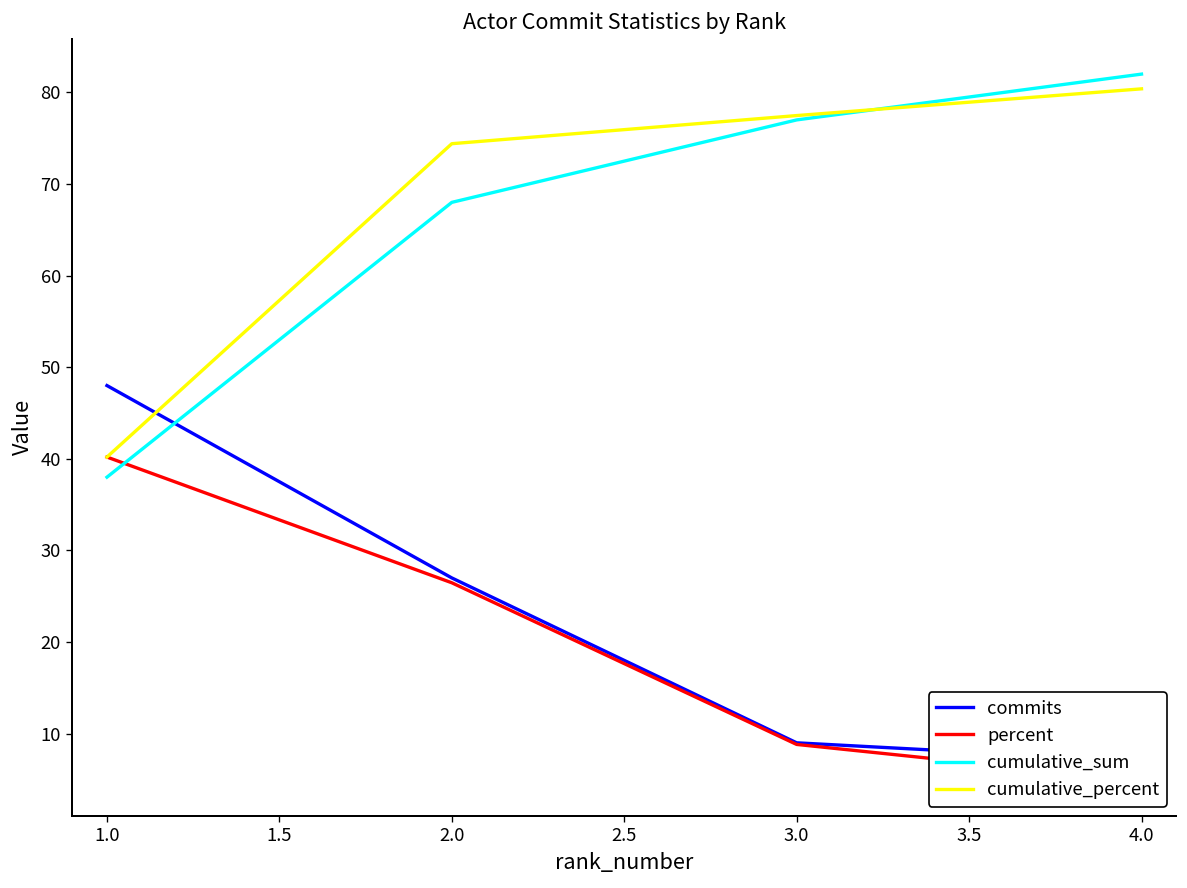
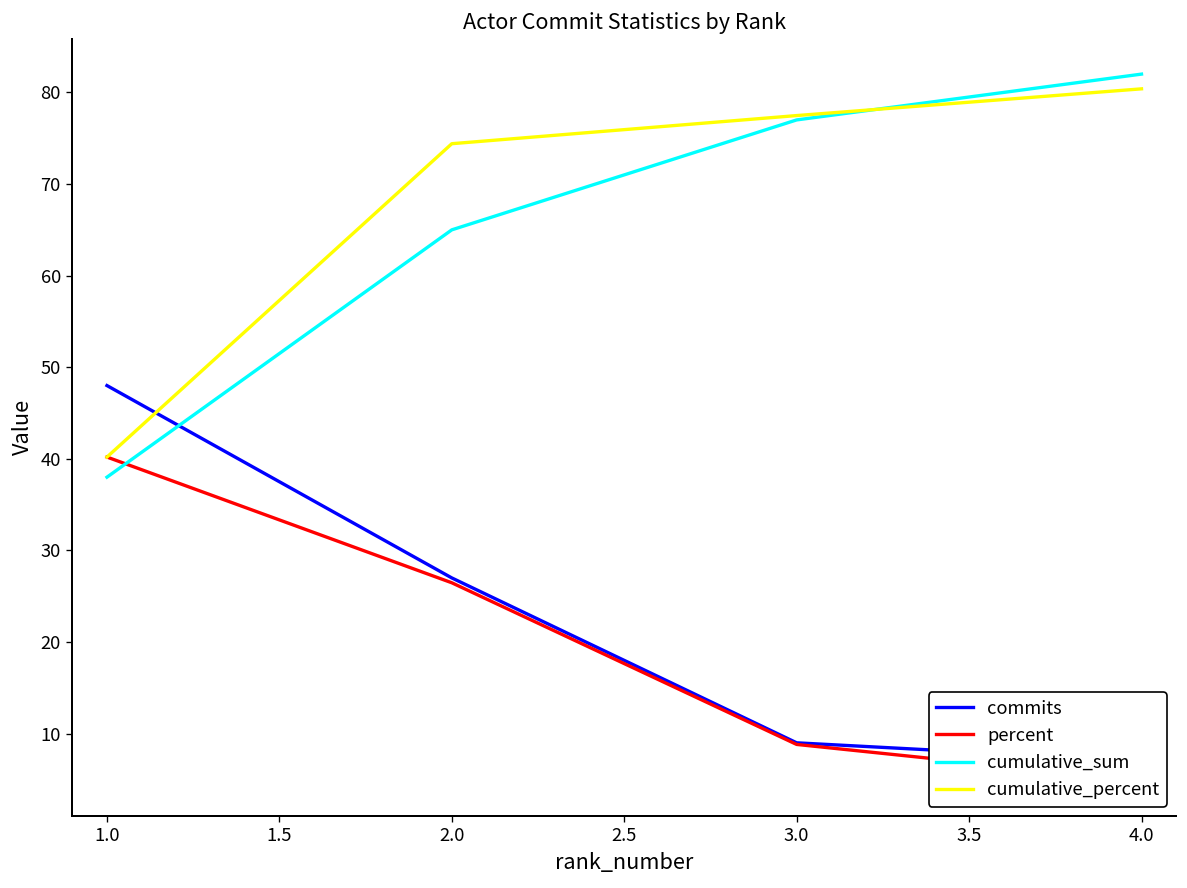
cumulative_sum, 2.0: 68 -> 65
